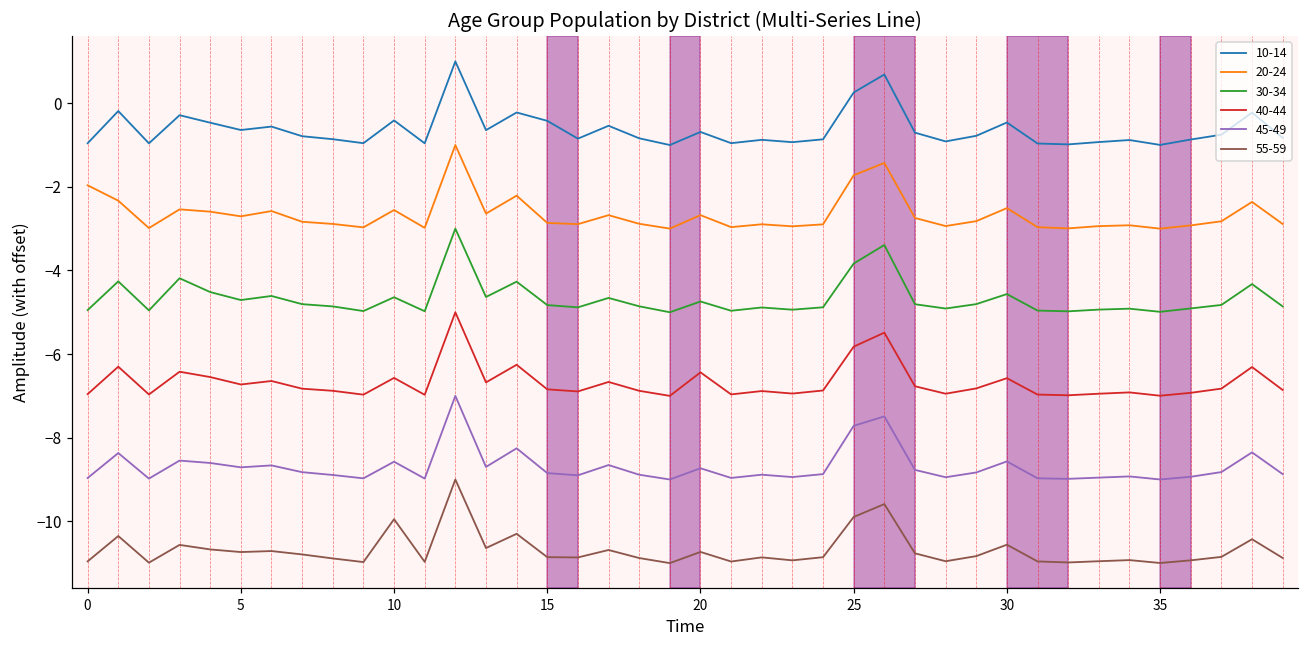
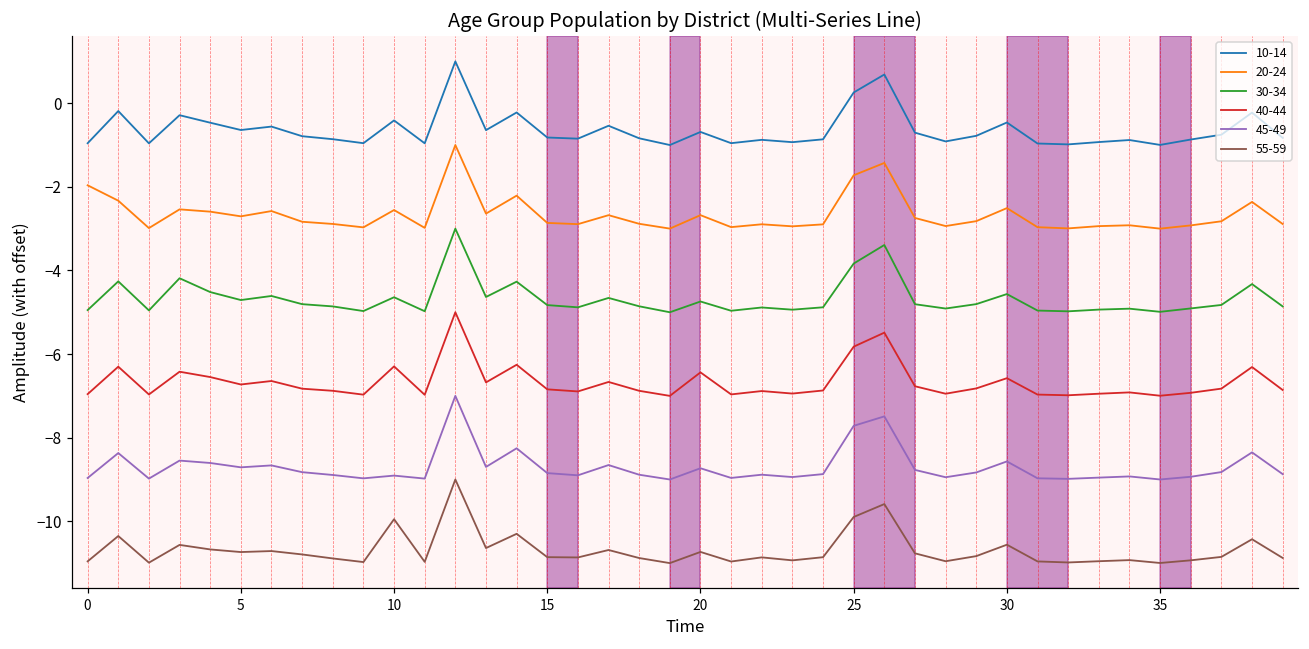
40-44, 10: -6.6 -> -6.3
45-49, 10: -8.6 -> -8.9
10-14, 15: -0.4 -> -0.8
